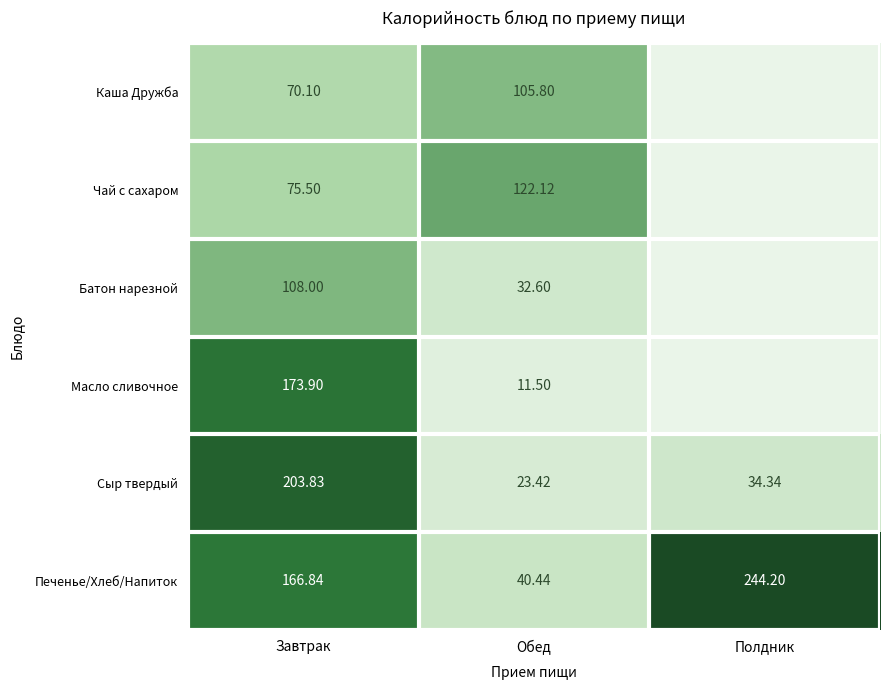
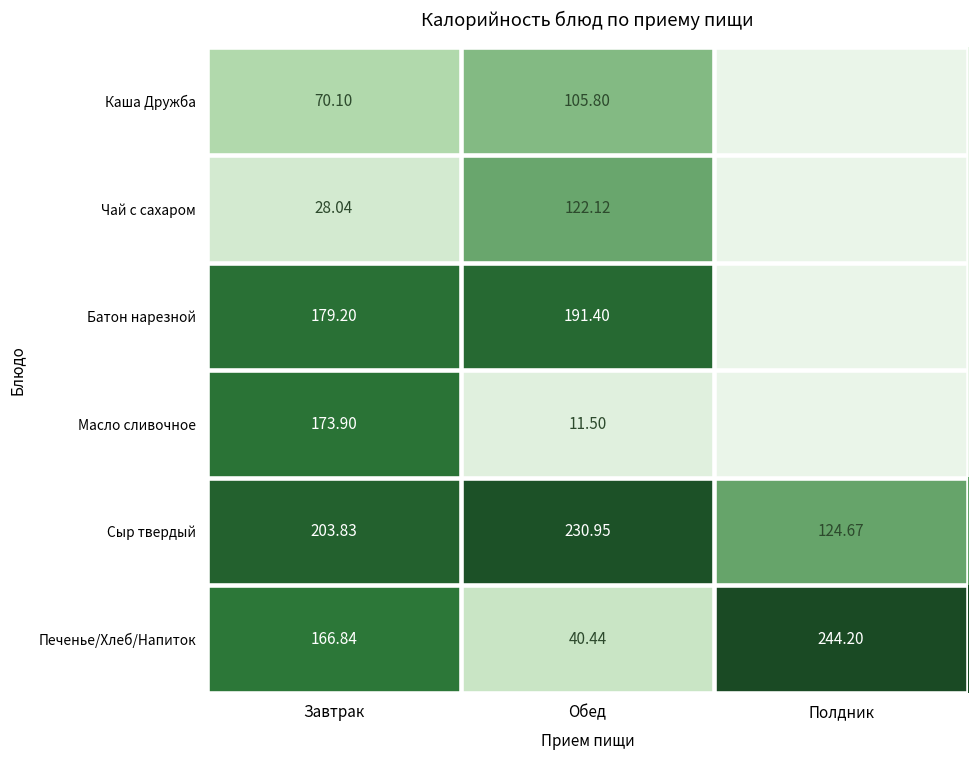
Чай с сахаром, Завтрак: 75.50 -> 28.04
Батон нарезной, Завтрак: 108.00 -> 179.20
Батон нарезной, Обед: 32.60 -> 191.40
Сыр твердый, Обед: 23.42 -> 230.95
Сыр твердый, Полдник: 34.34 -> 124.67
